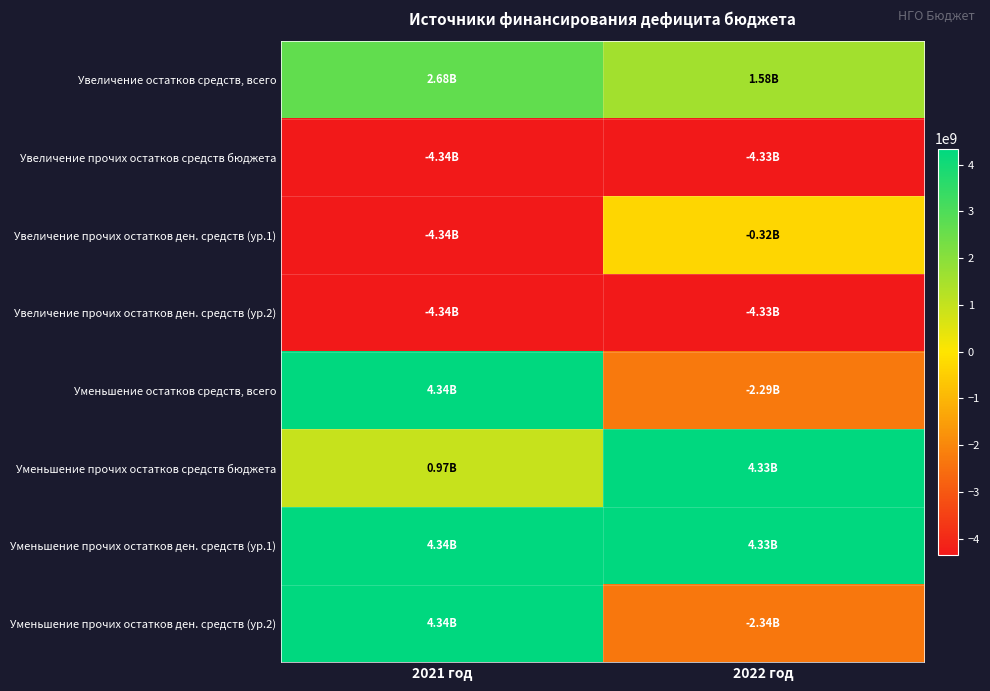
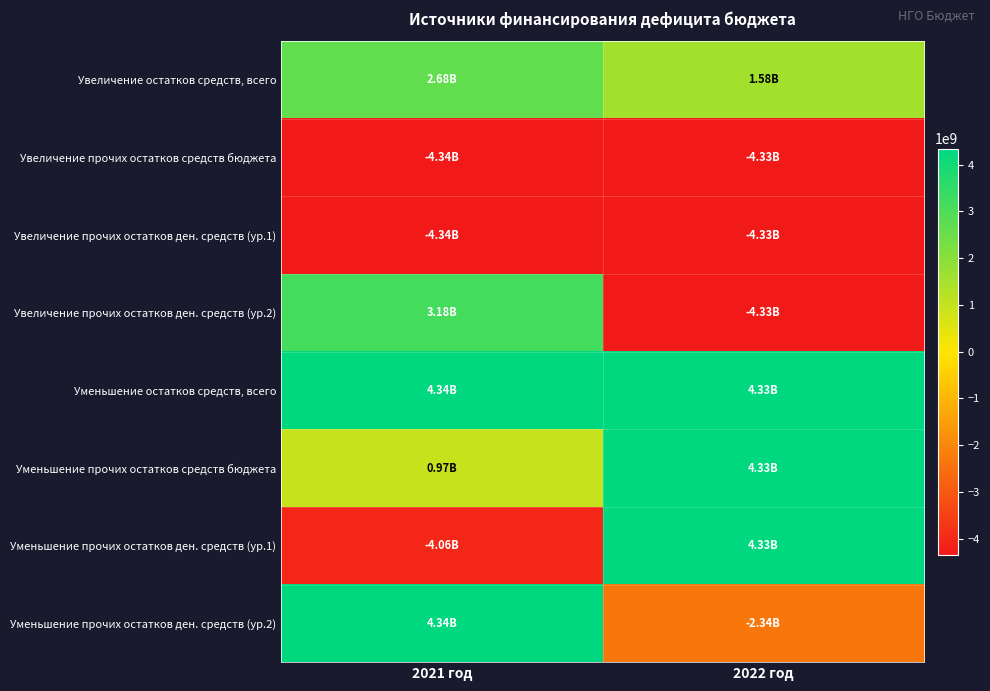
Увеличение прочих остатков ден. средств (ур.1), 2022 год: -0.32B -> -4.33B
Увеличение прочих остатков ден. средств (ур.2), 2021 год: -4.34B -> 3.18B
Уменьшение остатков средств, всего, 2022 год: -2.29B -> 4.33B
Уменьшение прочих остатков ден. средств (ур.1), 2021 год: 4.34B -> -4.06B
